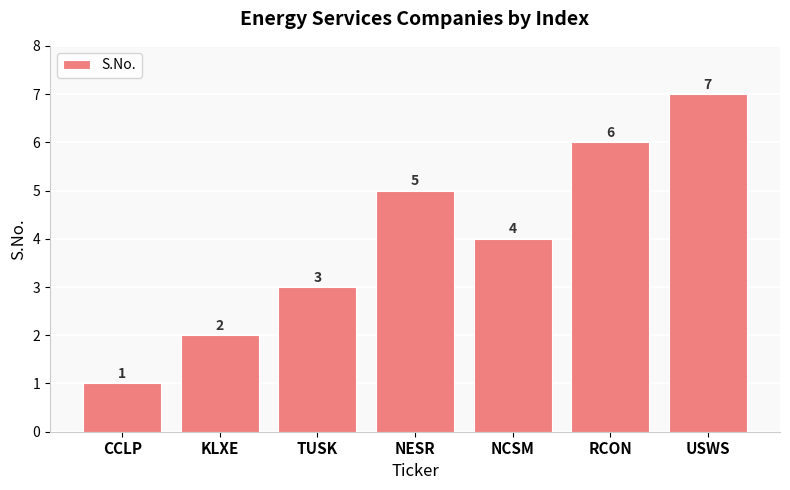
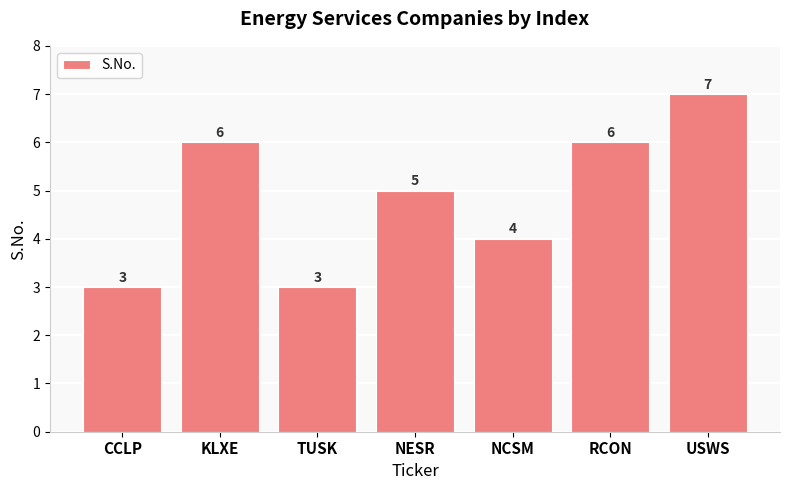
CCLP: 1 -> 3
KLXE: 2 -> 6
